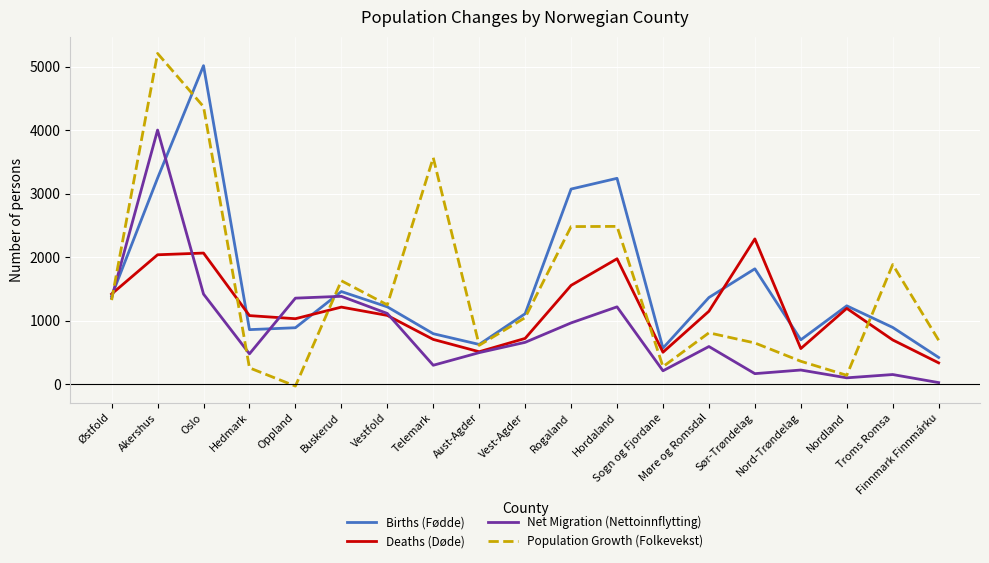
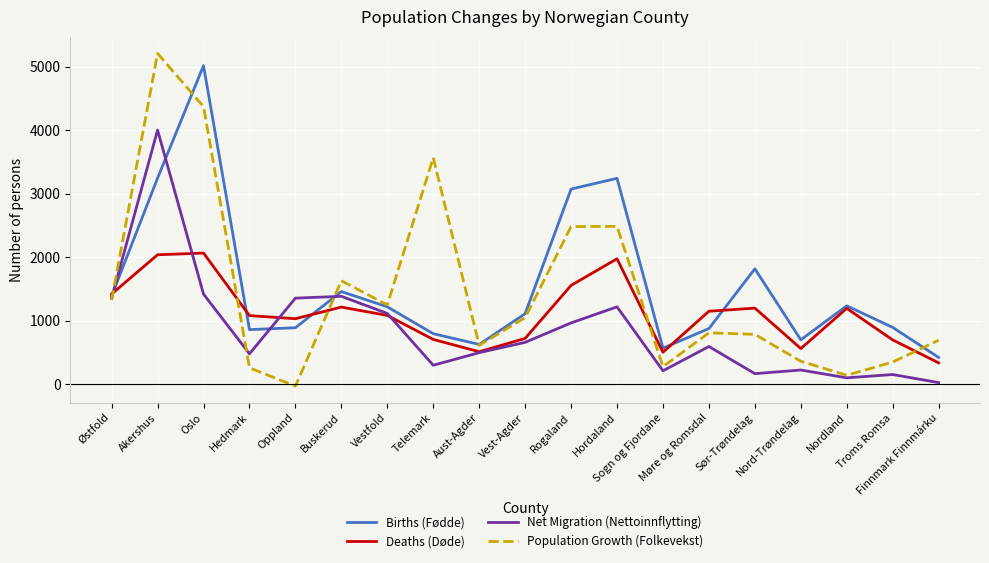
Births (Fødde), Møre og Romsdal: 1400 -> 900
Deaths (Døde), Sør-Trøndelag: 2300 -> 1200
Population Growth (Folkevekst), Sør-Trøndelag: 600 -> 800
Population Growth (Folkevekst), Troms Romsa: 1900 -> 300
